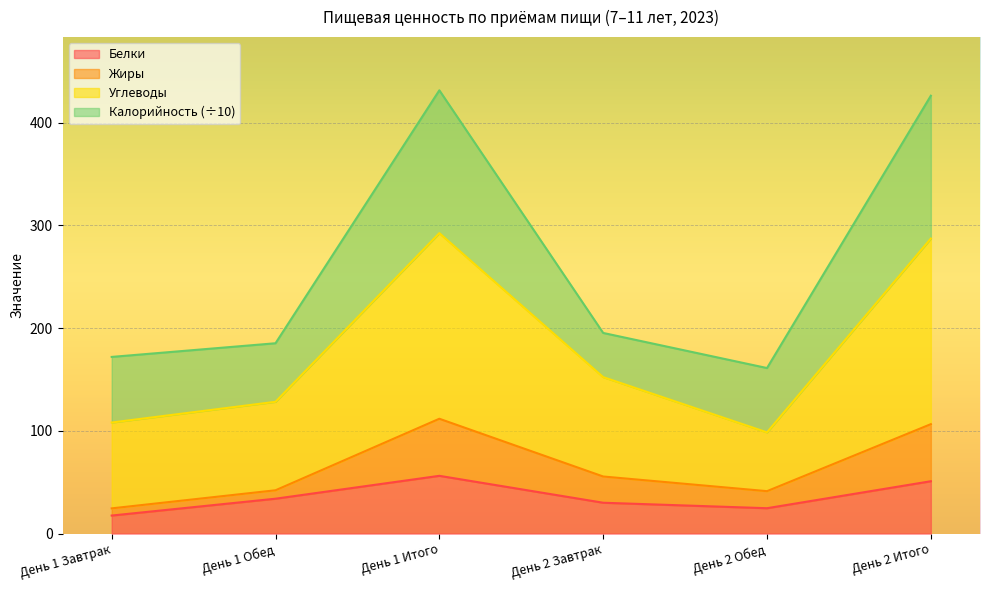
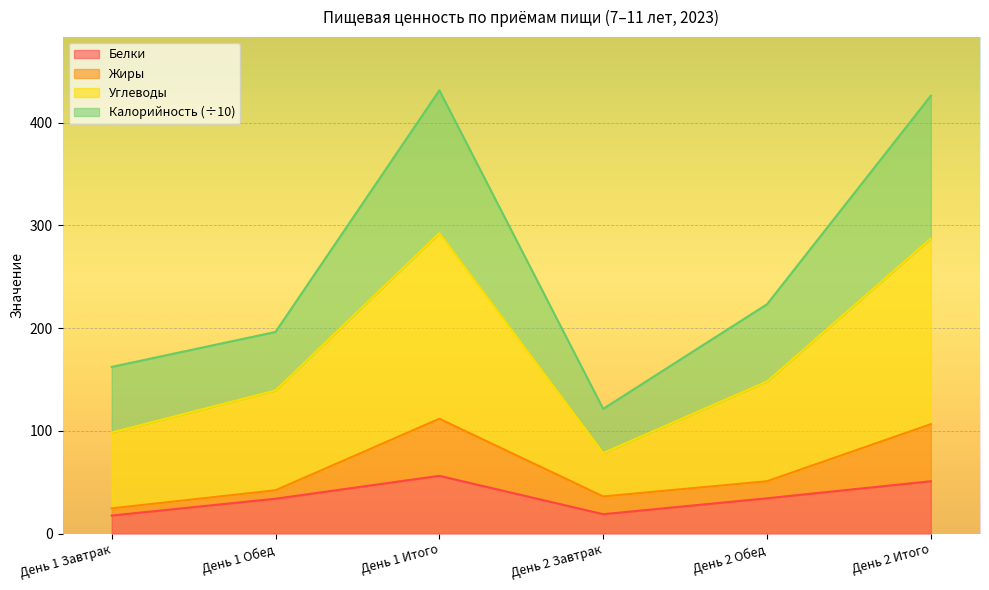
Углеводы, День 1 Завтрак: 84 -> 74
Углеводы, День 1 Обед: 86 -> 97
Белки, День 2 Завтрак: 30 -> 19
Жиры, День 2 Завтрак: 26 -> 17
Углеводы, День 2 Завтрак: 97 -> 42
Белки, День 2 Обед: 25 -> 34
Углеводы, День 2 Обед: 57 -> 97
Калорийность (÷10), День 2 Обед: 63 -> 75
